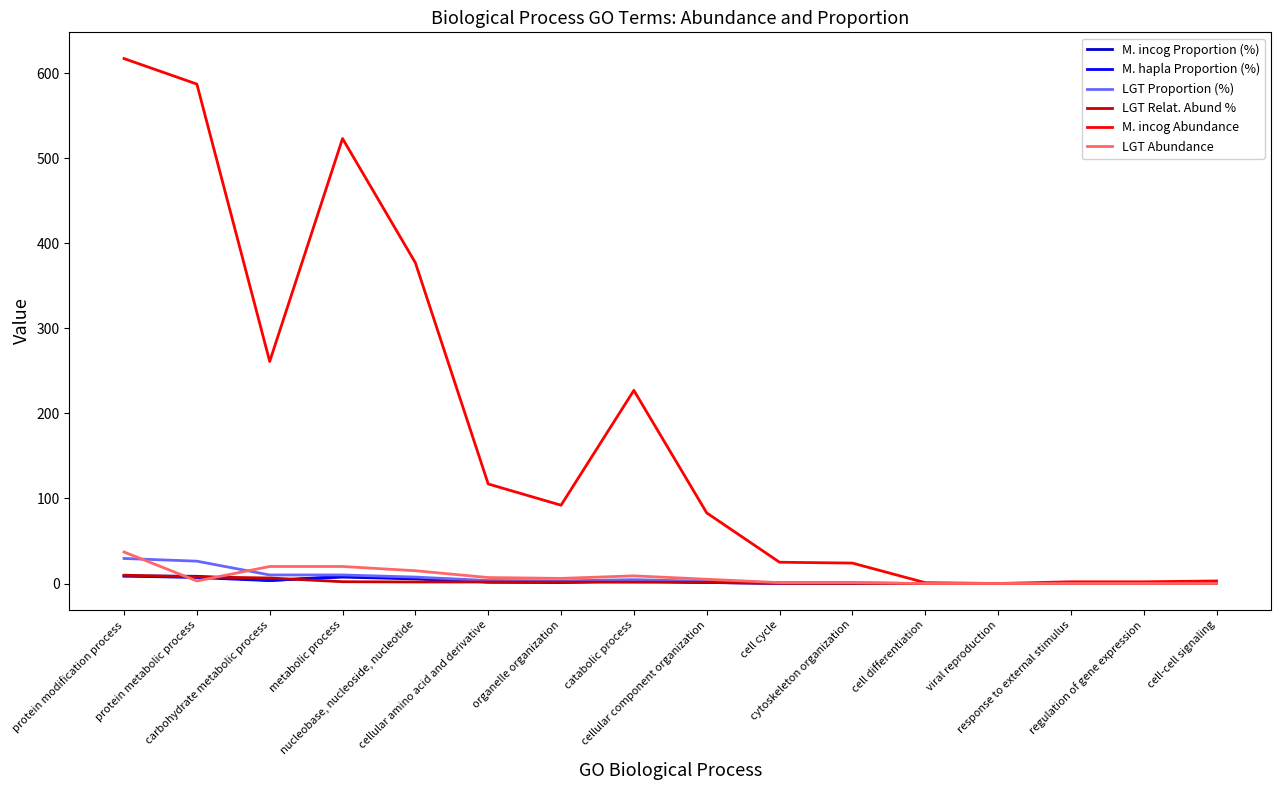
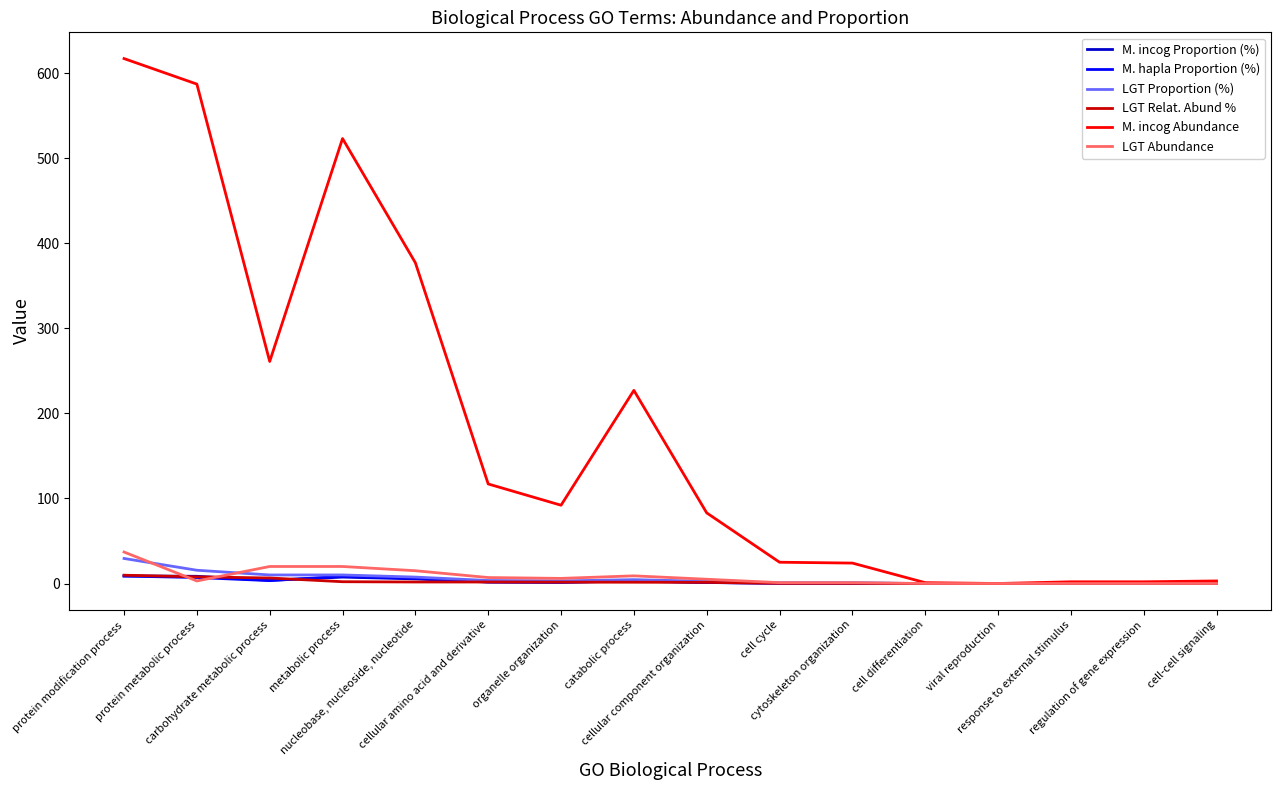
LGT Proportion (%), protein metabolic process: 30 -> 20
